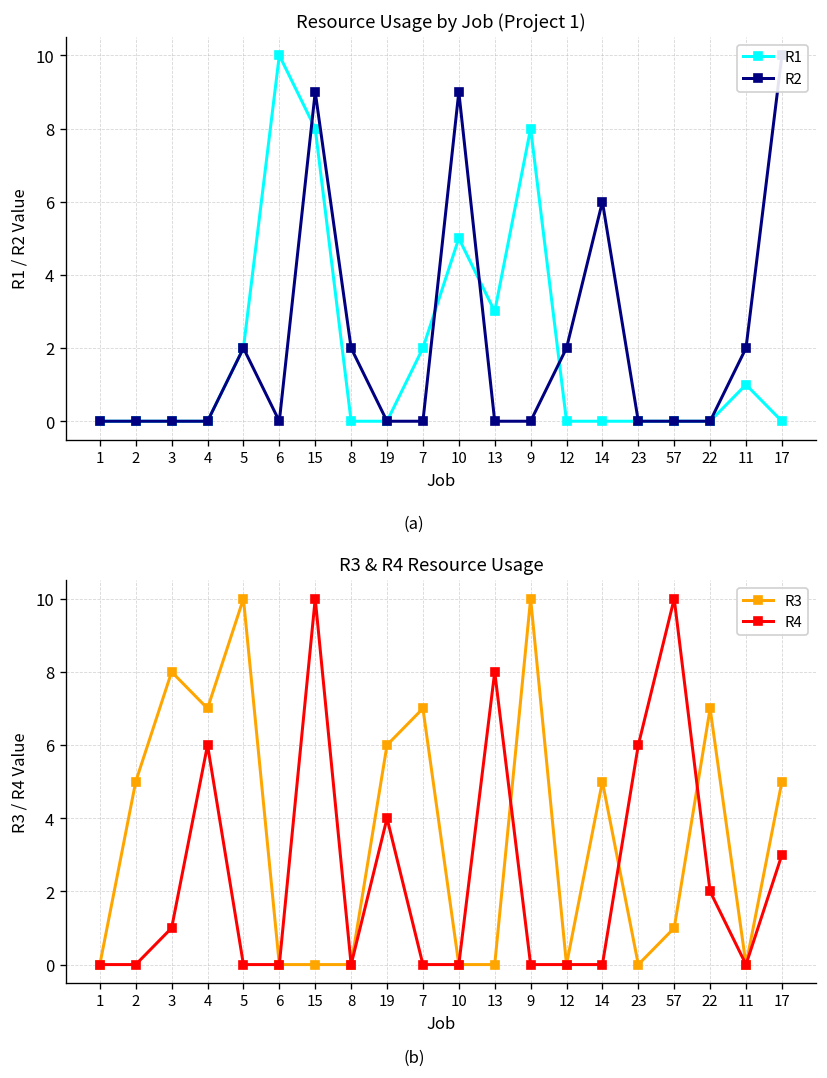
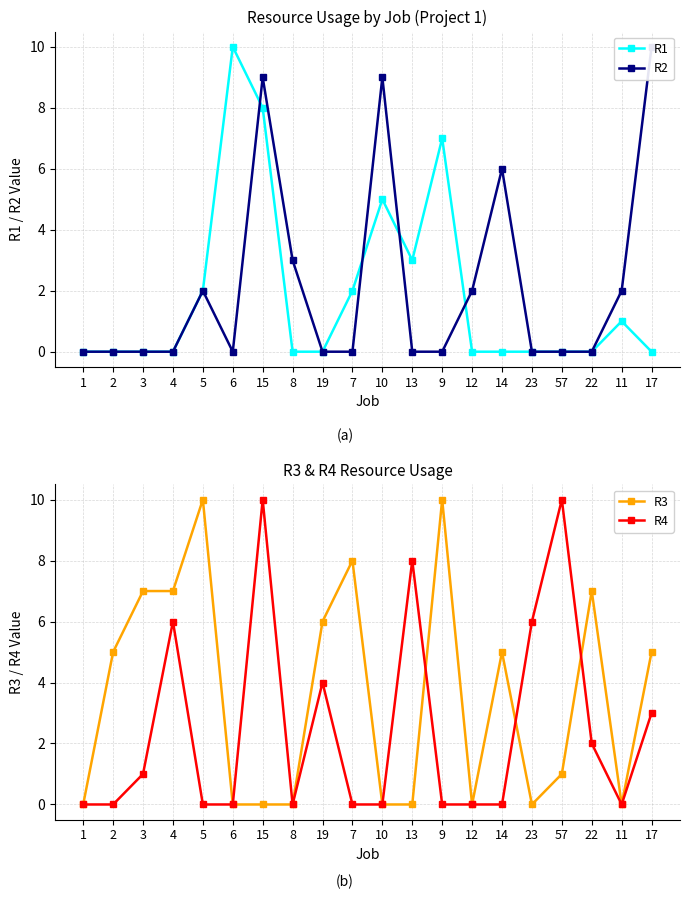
Resource Usage by Job (Project 1), R2, 8: 2 -> 3
Resource Usage by Job (Project 1), R1, 9: 8 -> 7
R3 & R4 Resource Usage, R3, 3: 8 -> 7
R3 & R4 Resource Usage, R3, 7: 7 -> 8
